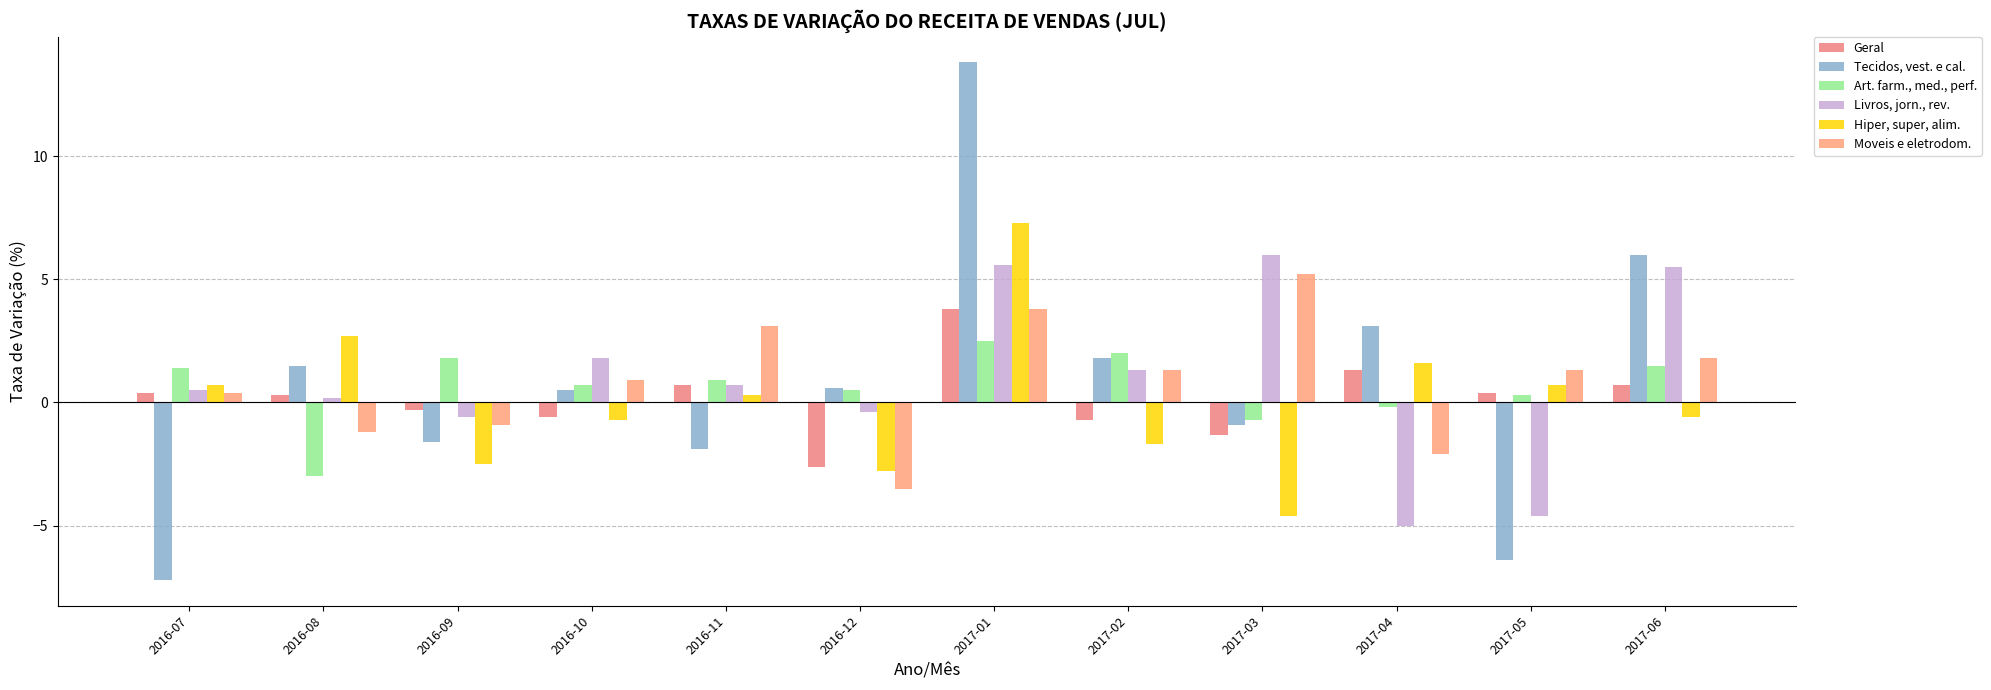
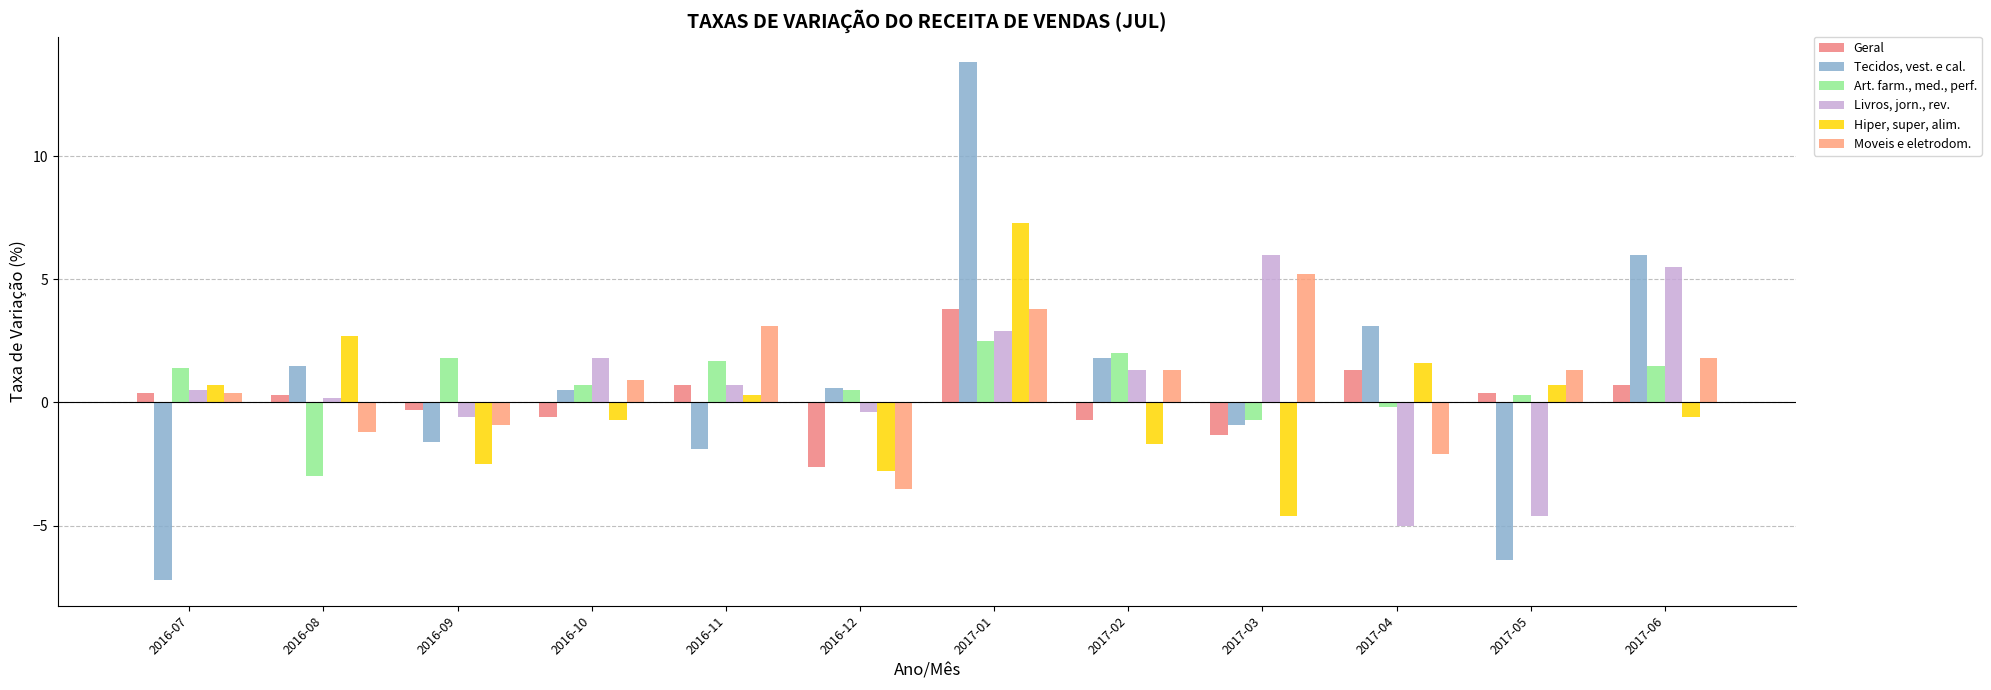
Art. farm., med., perf., 2016-11: 0.9 -> 1.7
Livros, jorn., rev., 2017-01: 5.6 -> 2.9
